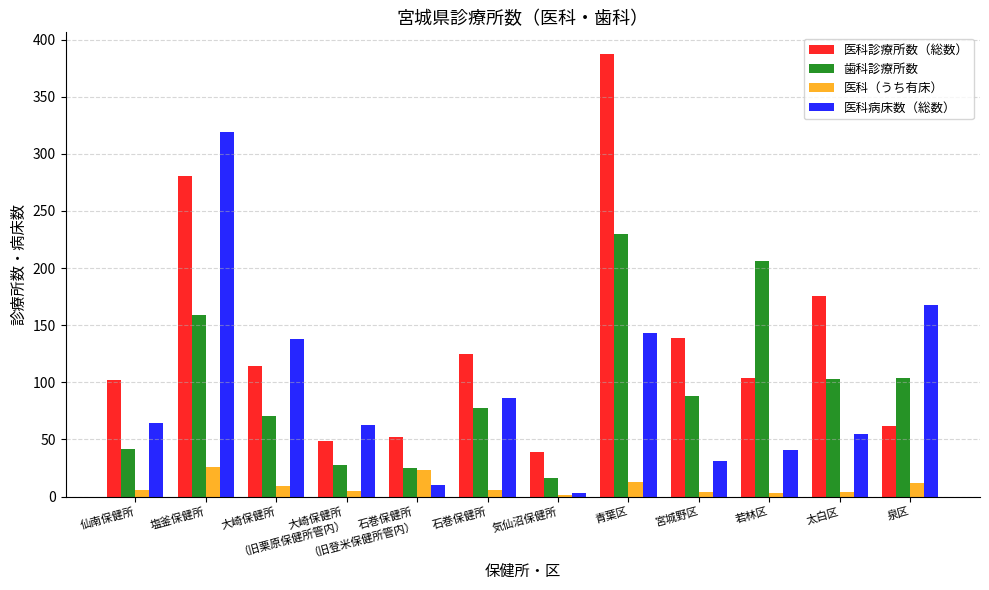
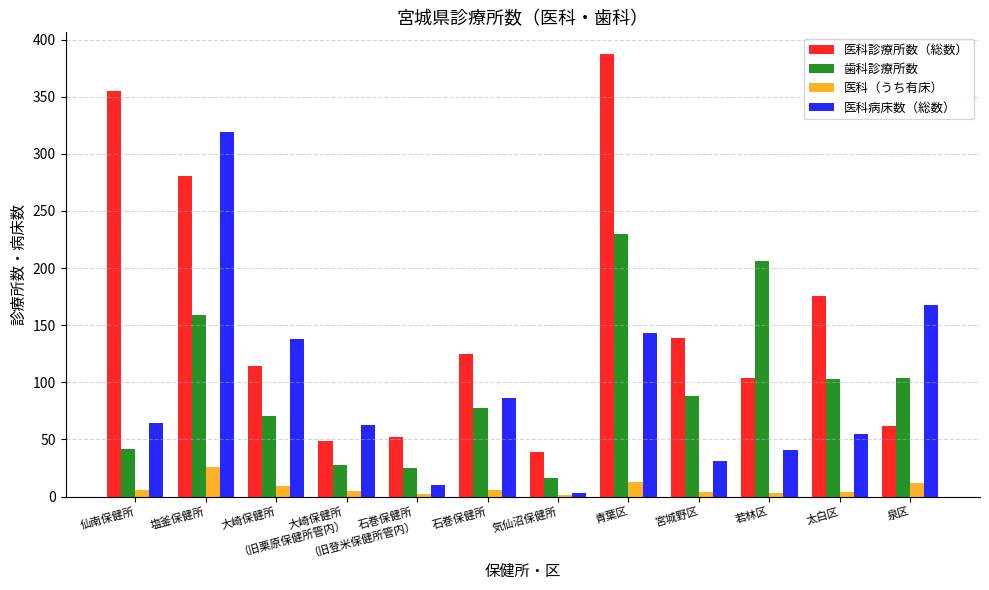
医科診療所数（総数）, 仙南保健所: 102 -> 355
医科（うち有床）, 石巻保健所 （旧登米保健所管内）: 23 -> 2
